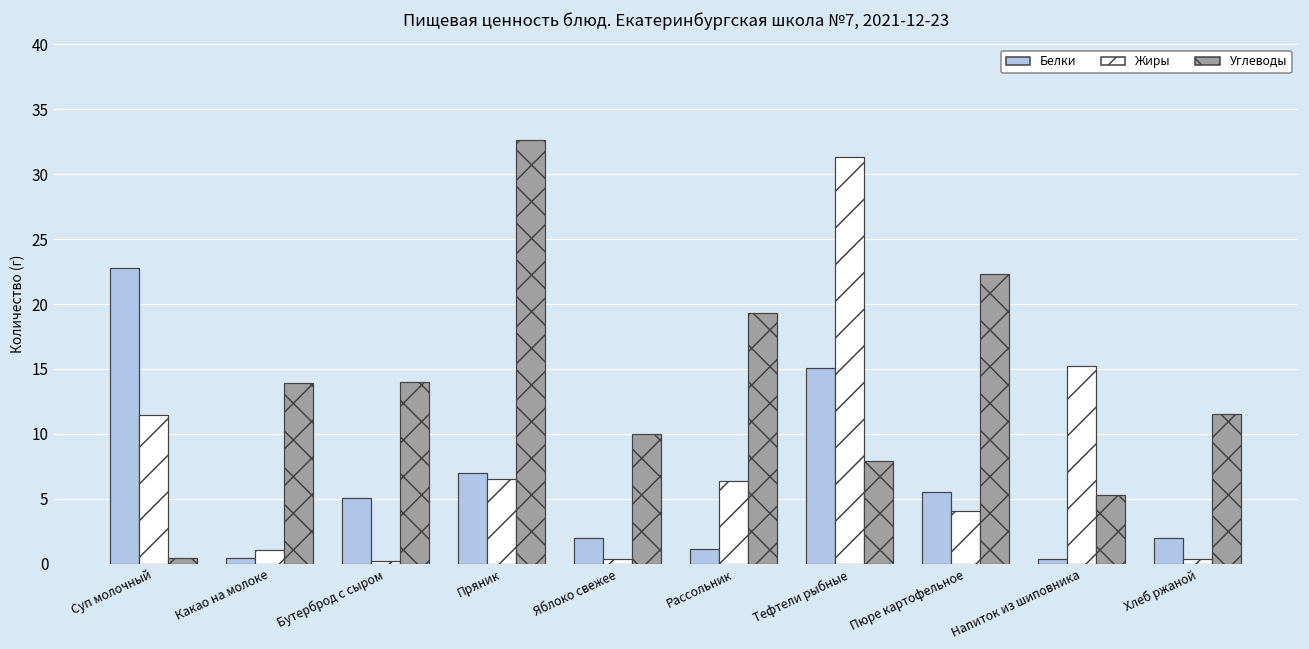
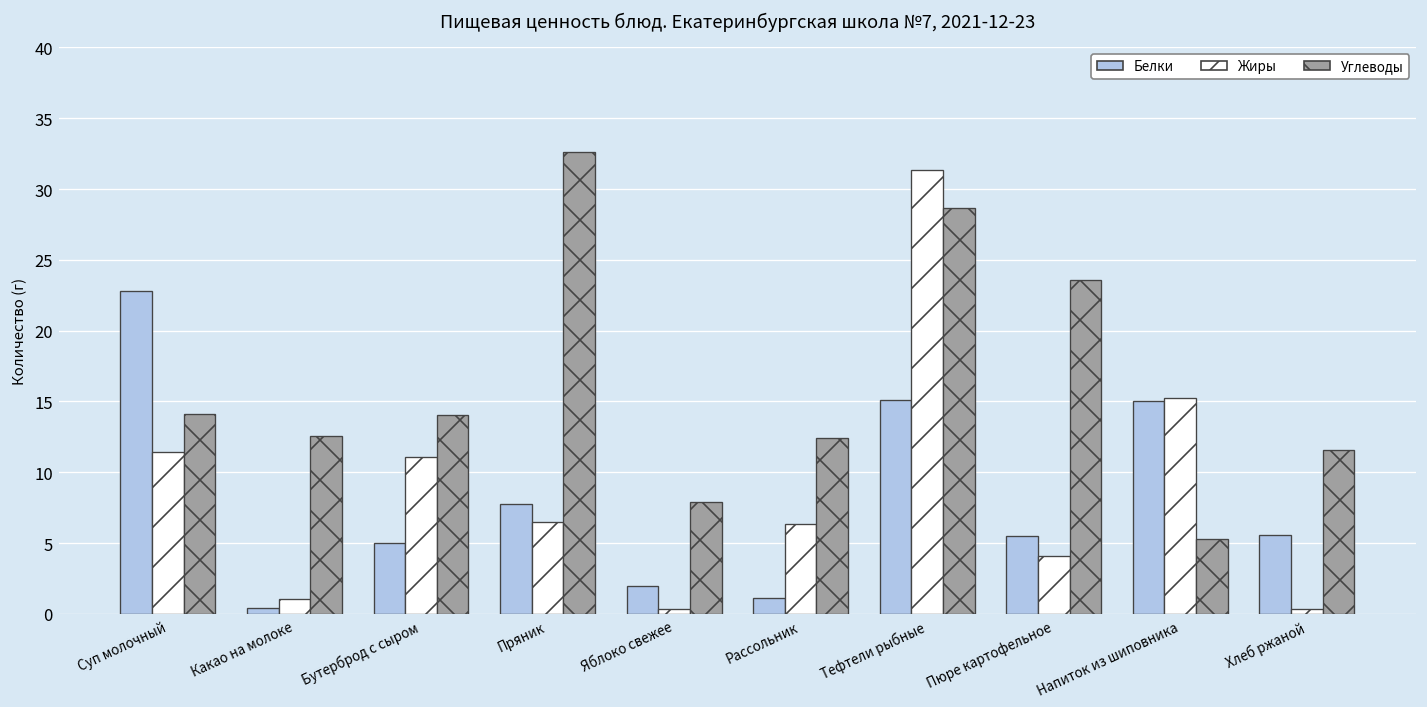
Углеводы, Суп молочный: 0.4 -> 14.1
Углеводы, Какао на молоке: 13.9 -> 12.5
Жиры, Бутерброд с сыром: 0.2 -> 11.1
Белки, Пряник: 7.0 -> 7.7
Углеводы, Яблоко свежее: 10.0 -> 7.9
Углеводы, Рассольник: 19.3 -> 12.4
Углеводы, Тефтели рыбные: 7.9 -> 28.6
Углеводы, Пюре картофельное: 22.3 -> 23.6
Белки, Напиток из шиповника: 0.4 -> 15.1
Белки, Хлеб ржаной: 2.0 -> 5.6
